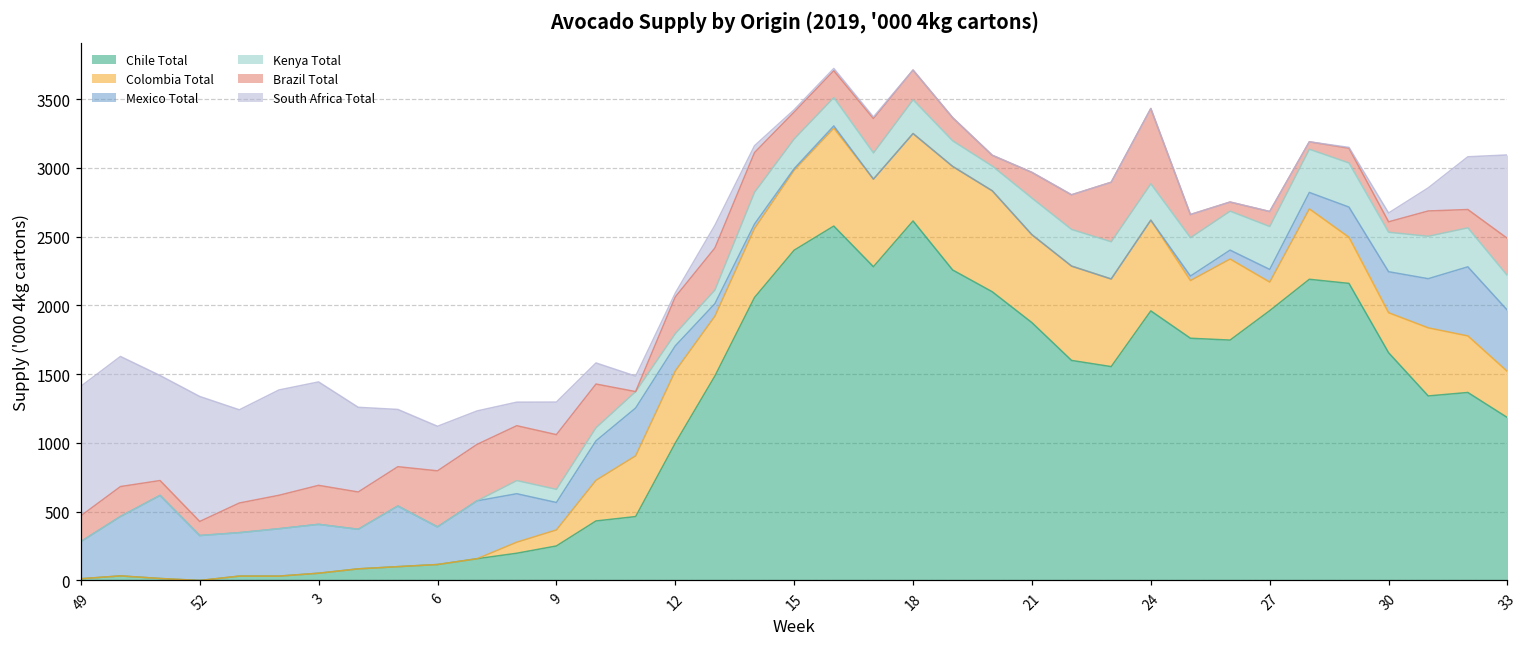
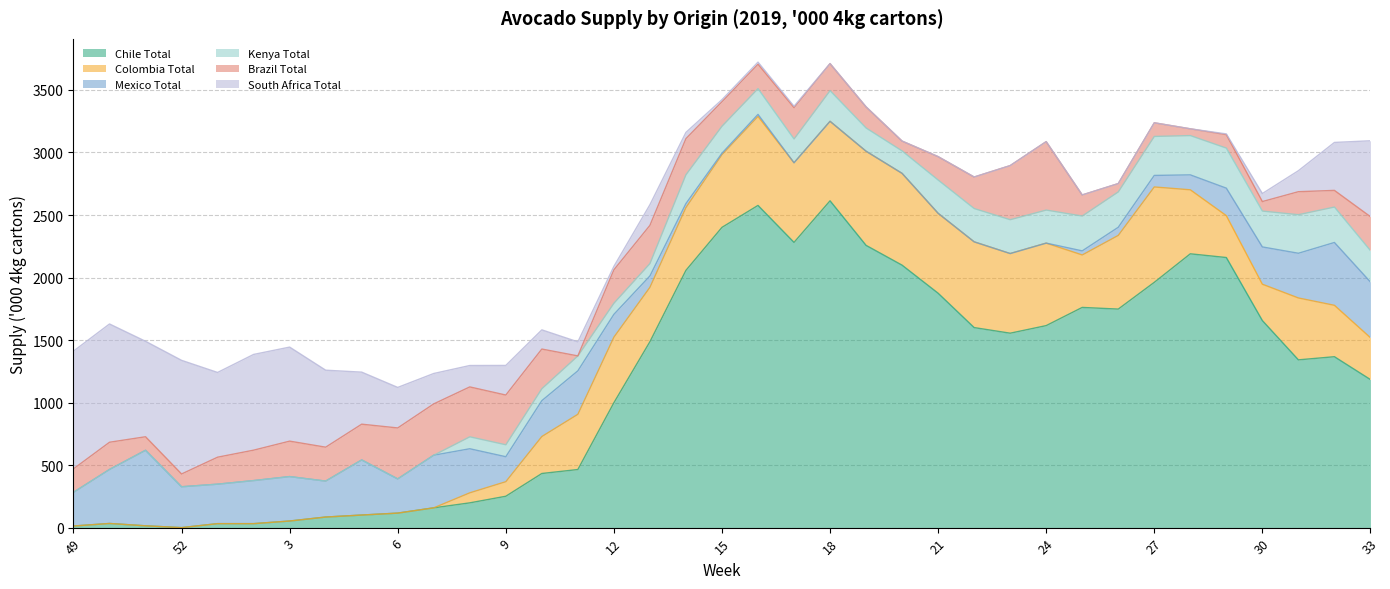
Chile Total, 24: 1960 -> 1620
Colombia Total, 27: 210 -> 760
